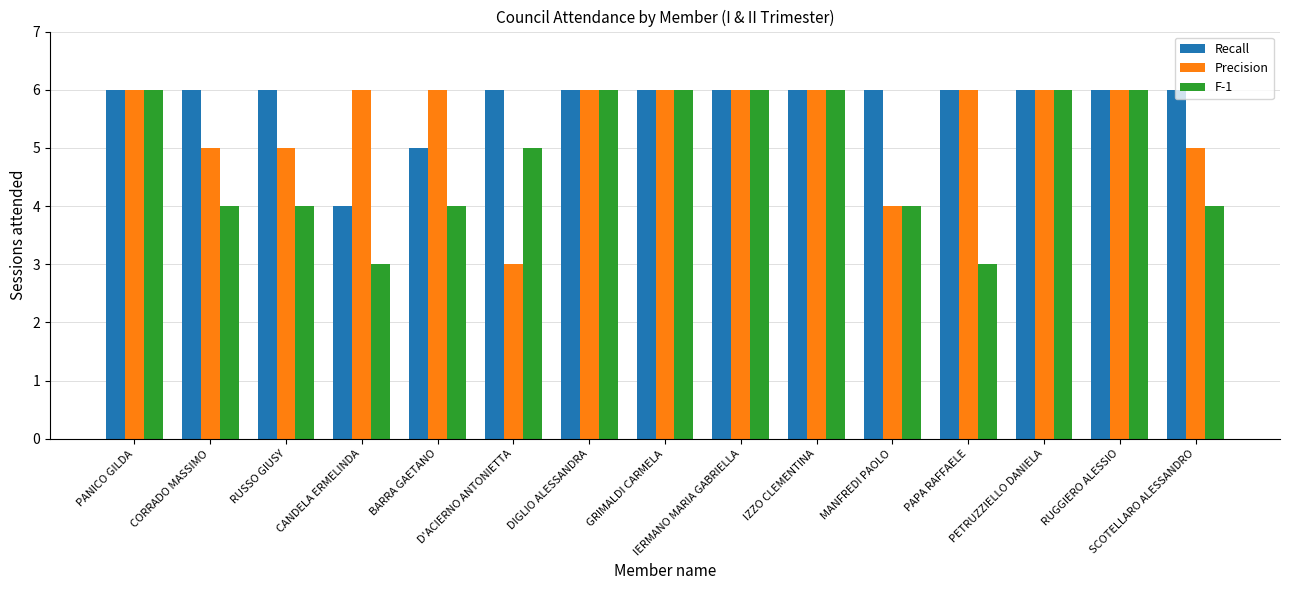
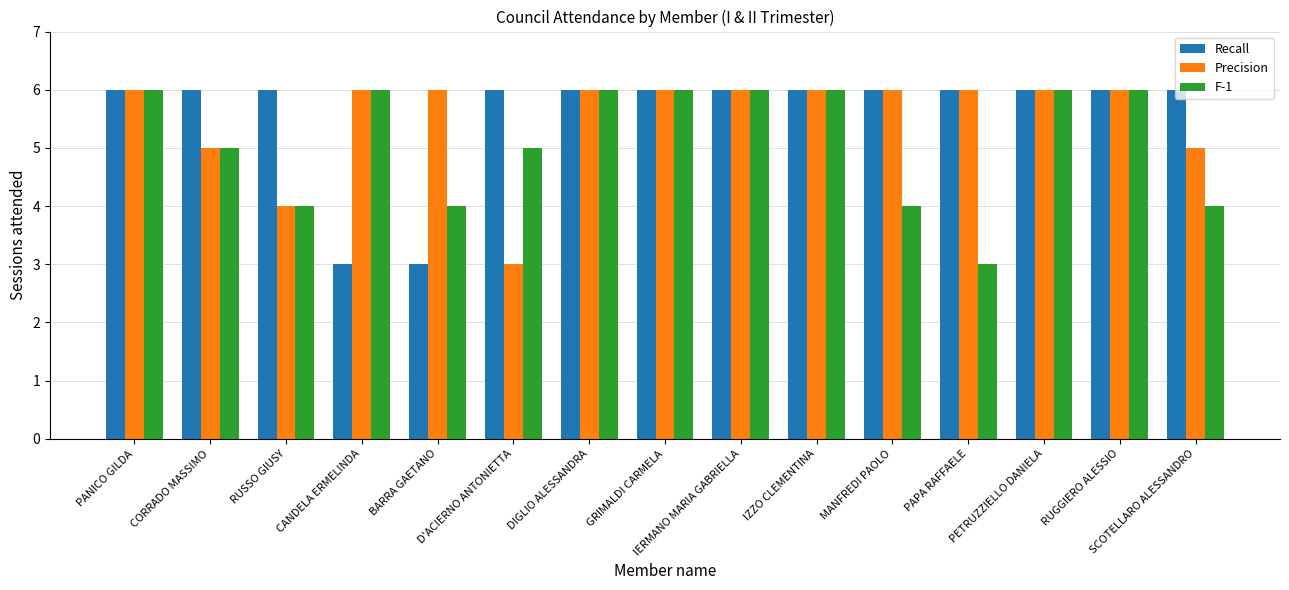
F-1, CORRADO MASSIMO: 4 -> 5
Precision, RUSSO GIUSY: 5 -> 4
Recall, CANDELA ERMELINDA: 4 -> 3
F-1, CANDELA ERMELINDA: 3 -> 6
Recall, BARRA GAETANO: 5 -> 3
Precision, MANFREDI PAOLO: 4 -> 6
